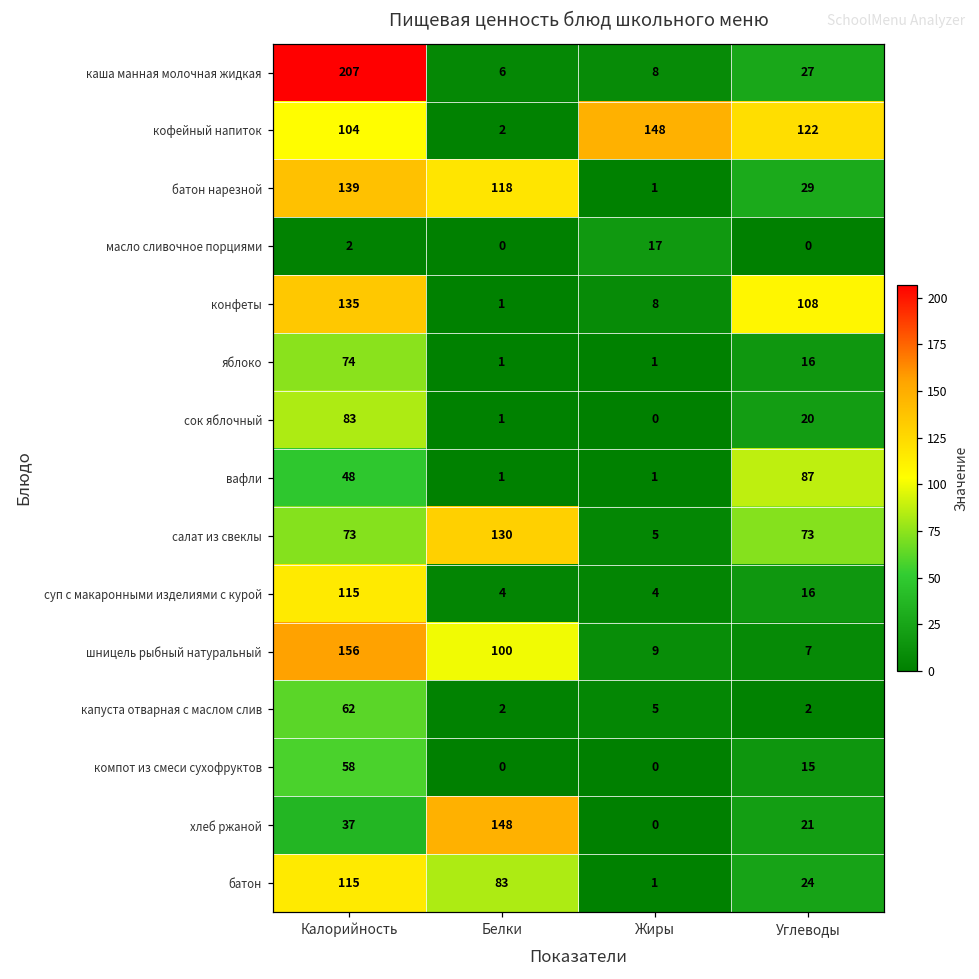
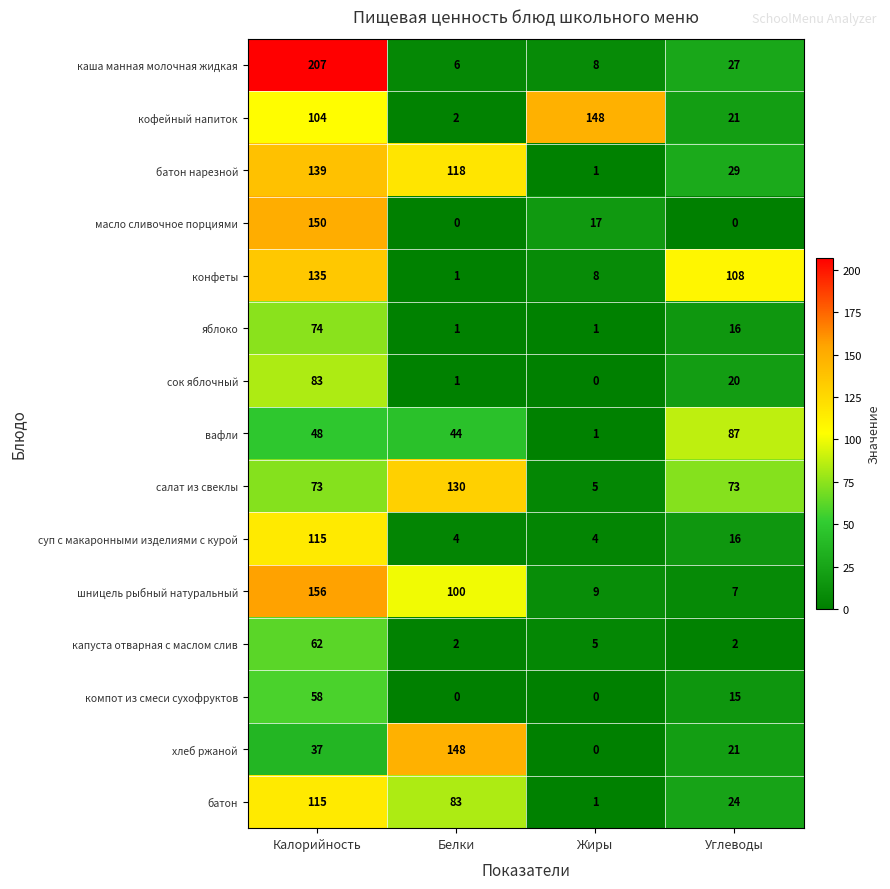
кофейный напиток, Углеводы: 122 -> 21
масло сливочное порциями, Калорийность: 2 -> 150
вафли, Белки: 1 -> 44
